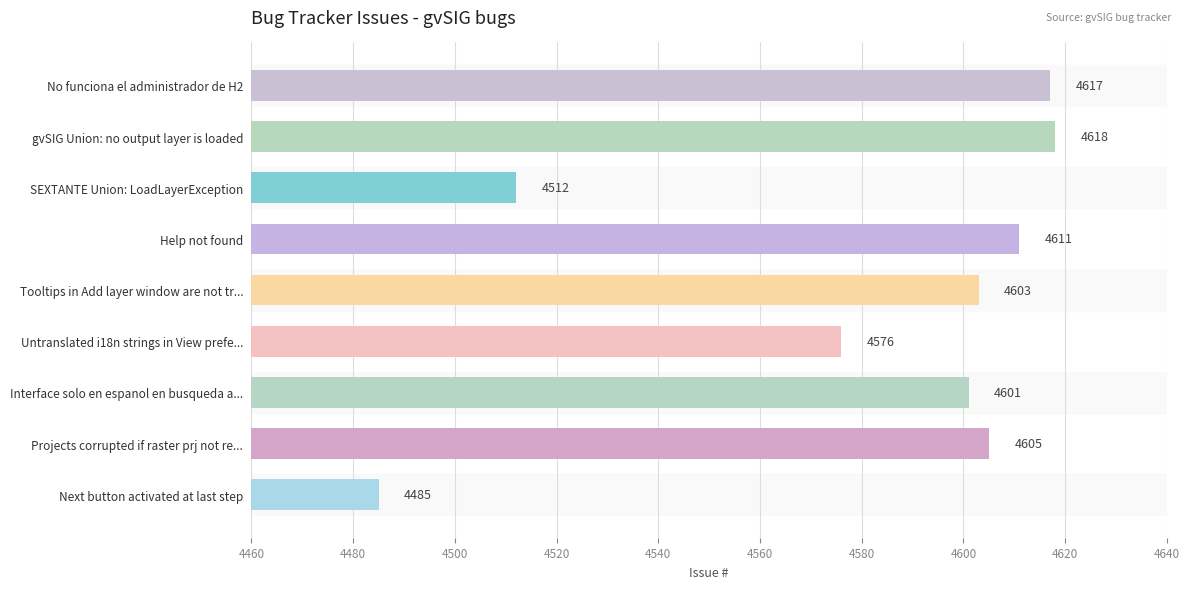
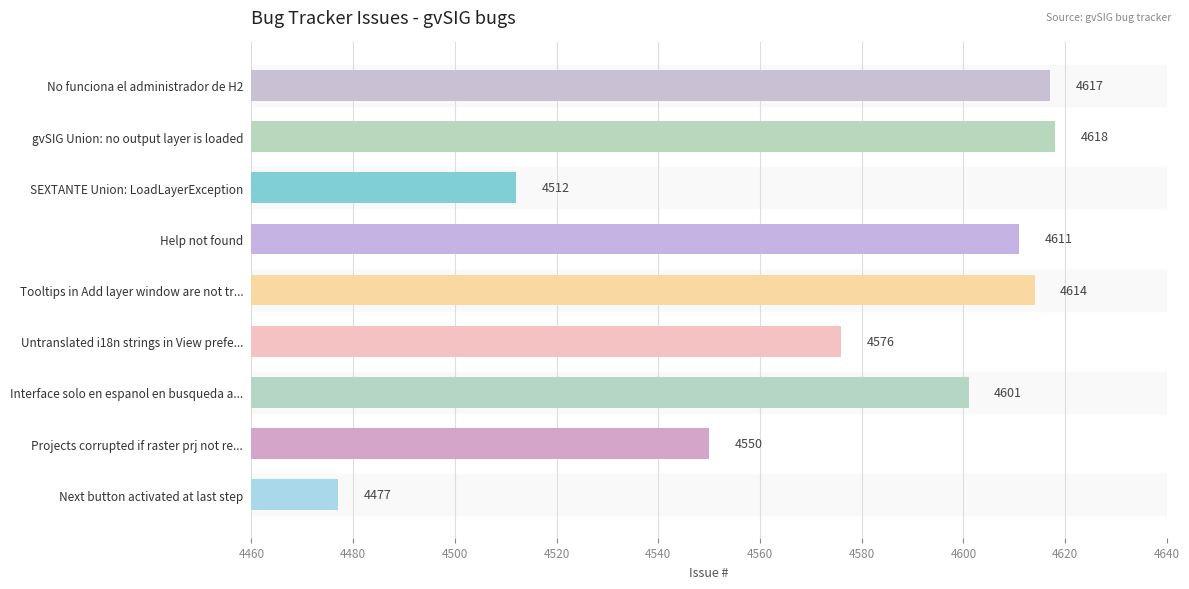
Tooltips in Add layer window are not tr...: 4603 -> 4614
Projects corrupted if raster prj not re...: 4605 -> 4550
Next button activated at last step: 4485 -> 4477
